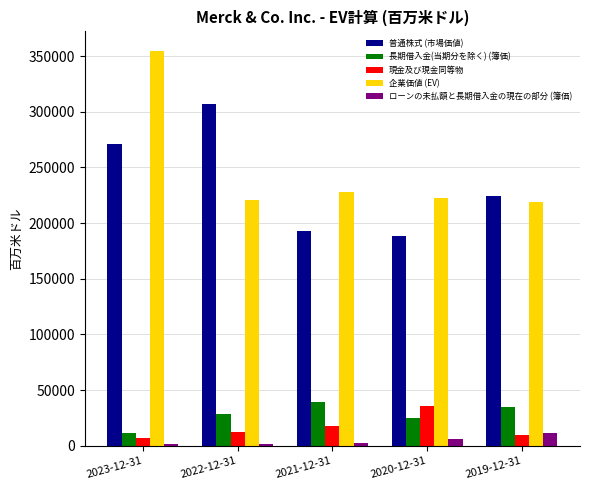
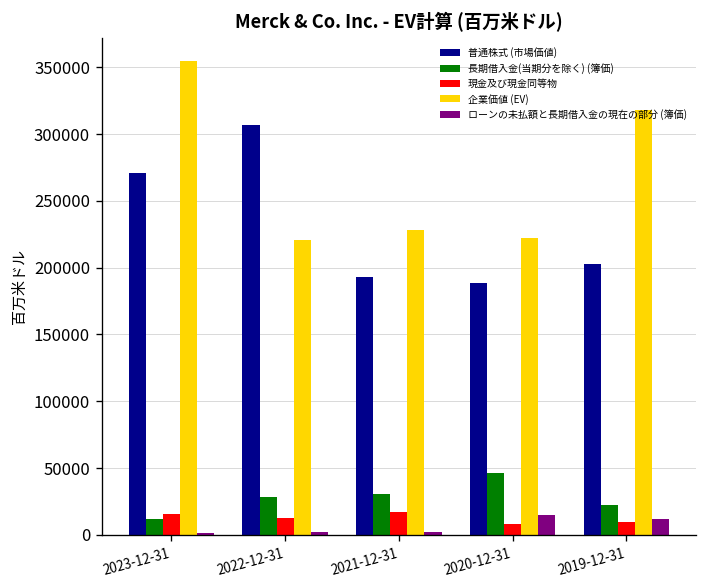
現金及び現金同等物, 2023-12-31: 7000 -> 16000
長期借入金(当期分を除く) (簿価), 2021-12-31: 39000 -> 31000
長期借入金(当期分を除く) (簿価), 2020-12-31: 25000 -> 46000
現金及び現金同等物, 2020-12-31: 36000 -> 8000
ローンの未払額と長期借入金の現在の部分 (簿価), 2020-12-31: 6000 -> 15000
普通株式 (市場価値), 2019-12-31: 224000 -> 203000
長期借入金(当期分を除く) (簿価), 2019-12-31: 35000 -> 23000
企業価値 (EV), 2019-12-31: 219000 -> 318000
